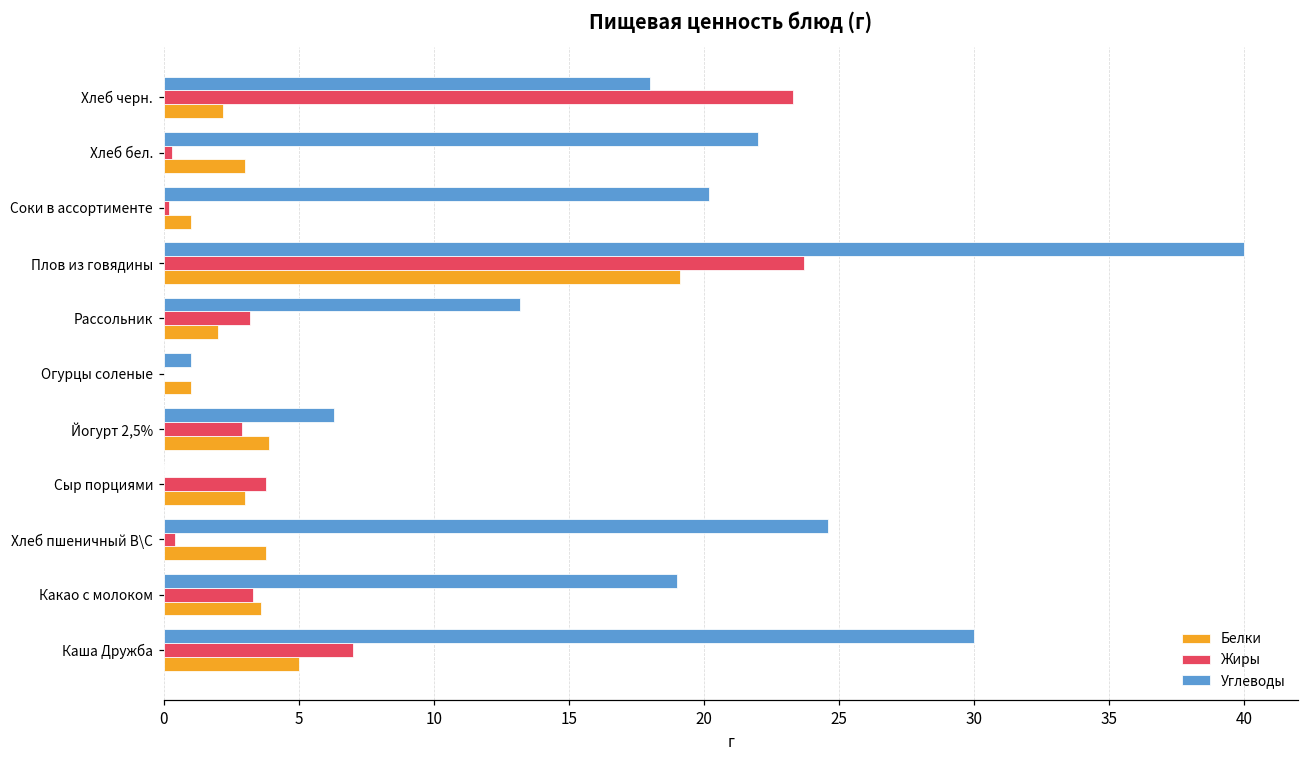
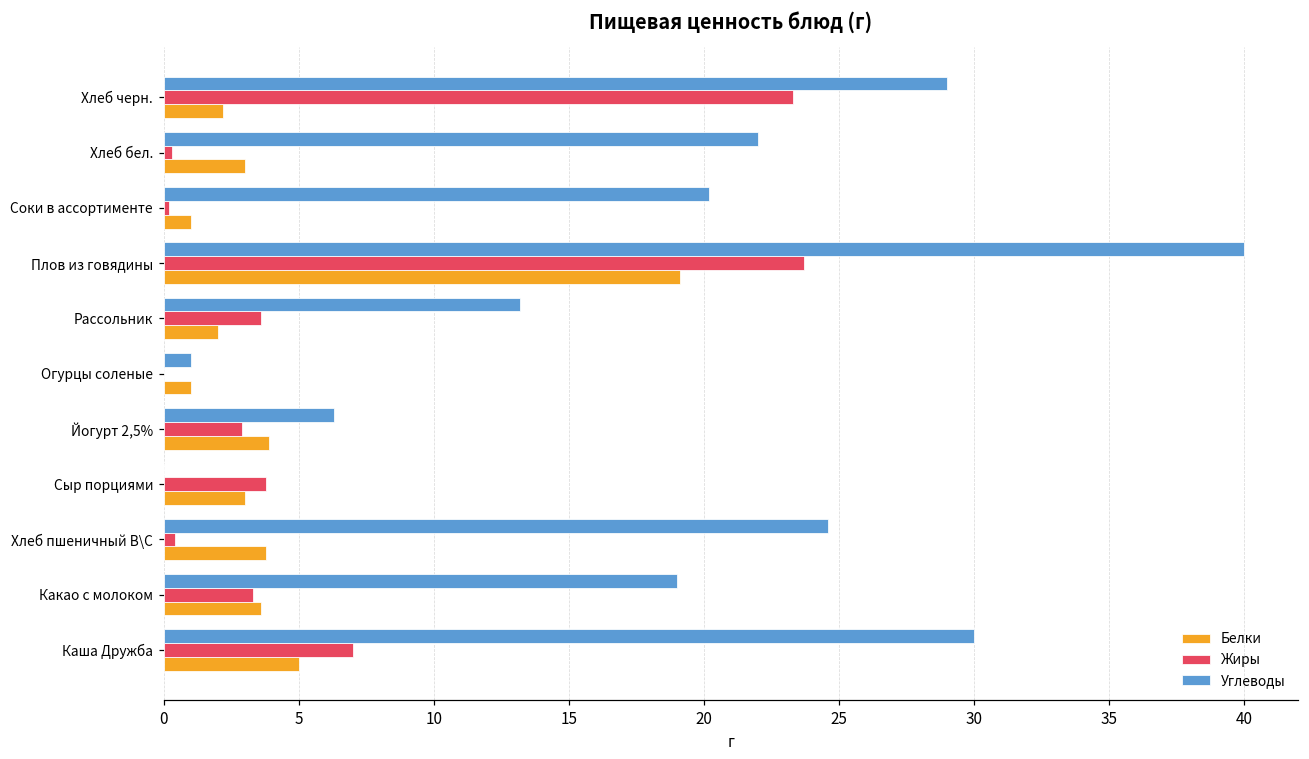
Углеводы, Хлеб черн.: 18 -> 29
Жиры, Рассольник: 3.2 -> 3.6
